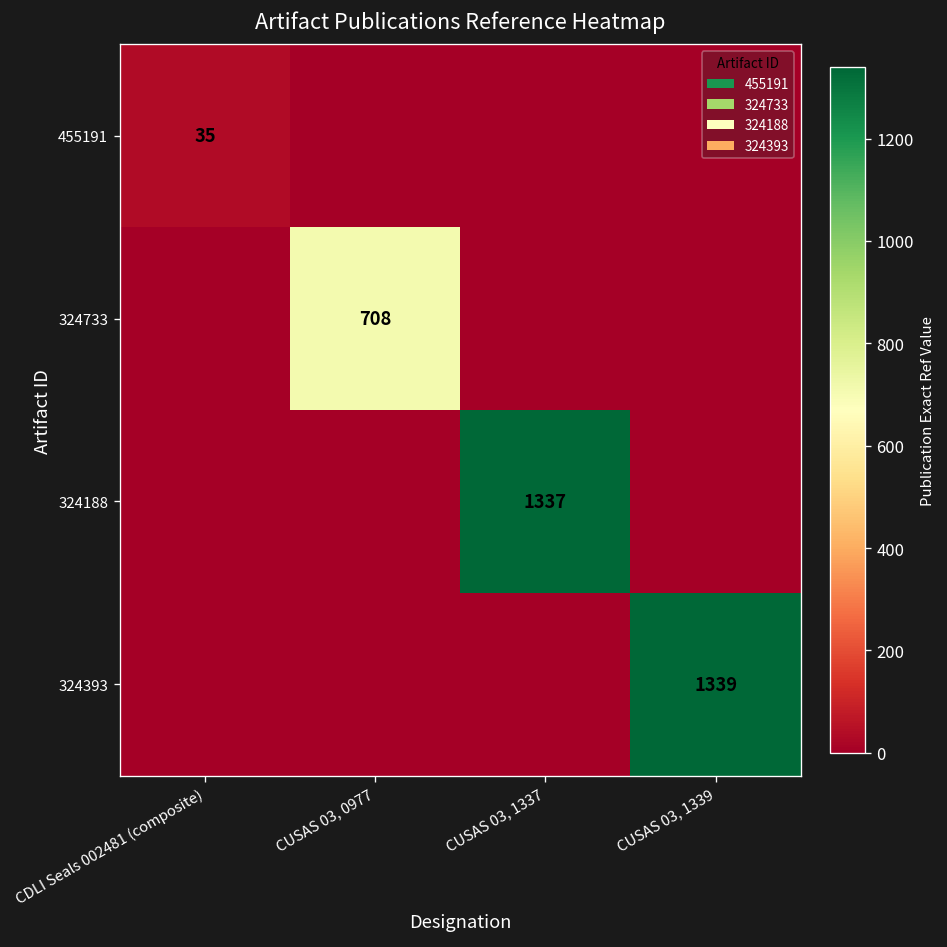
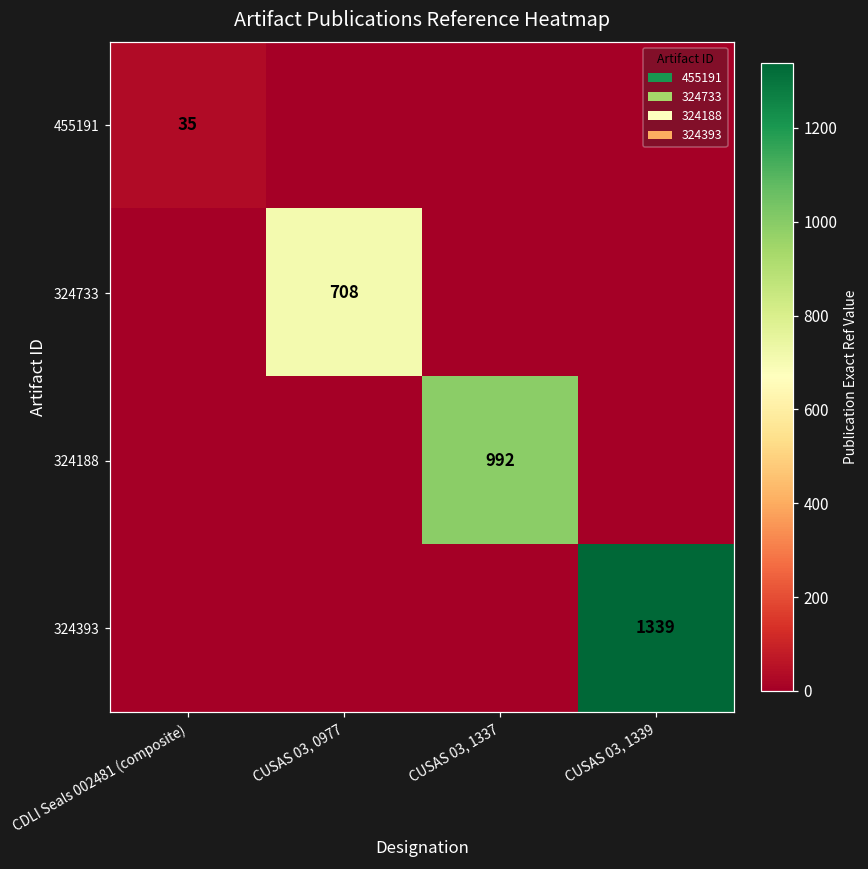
324188, CUSAS 03, 1337: 1337 -> 992
